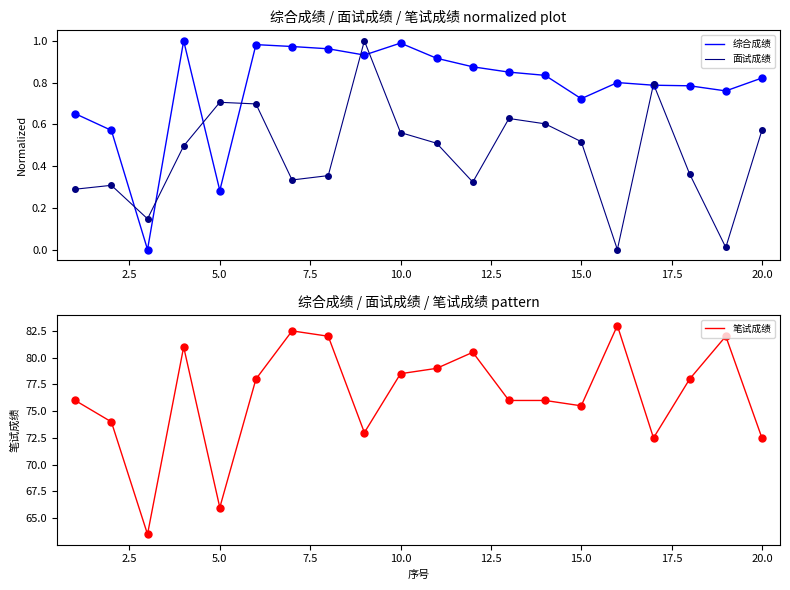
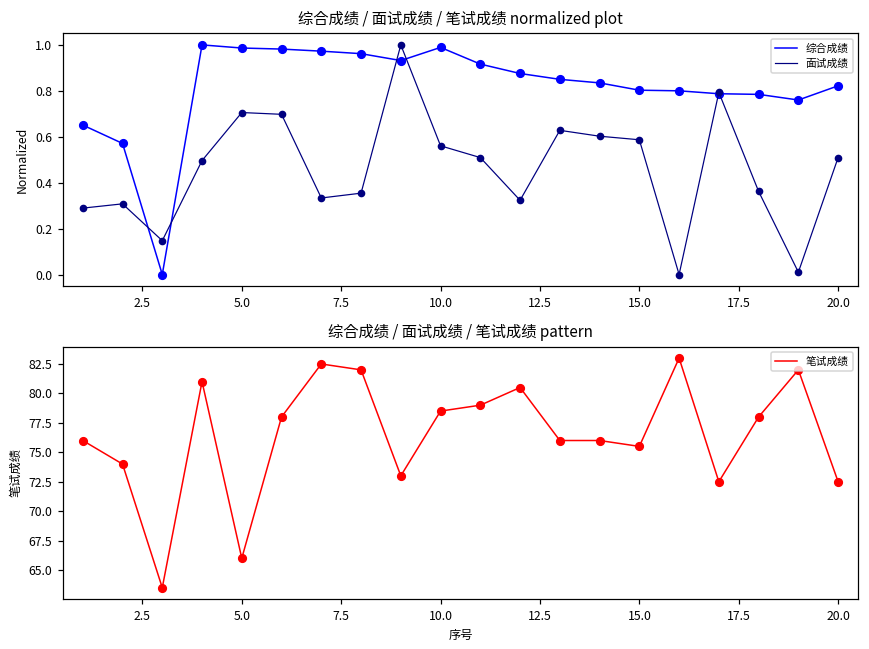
综合成绩 / 面试成绩 / 笔试成绩 normalized plot, 综合成绩, 5.0: 0.28 -> 0.99
综合成绩 / 面试成绩 / 笔试成绩 normalized plot, 综合成绩, 15.0: 0.72 -> 0.80
综合成绩 / 面试成绩 / 笔试成绩 normalized plot, 面试成绩, 15.0: 0.52 -> 0.59
综合成绩 / 面试成绩 / 笔试成绩 normalized plot, 面试成绩, 20.0: 0.57 -> 0.51
